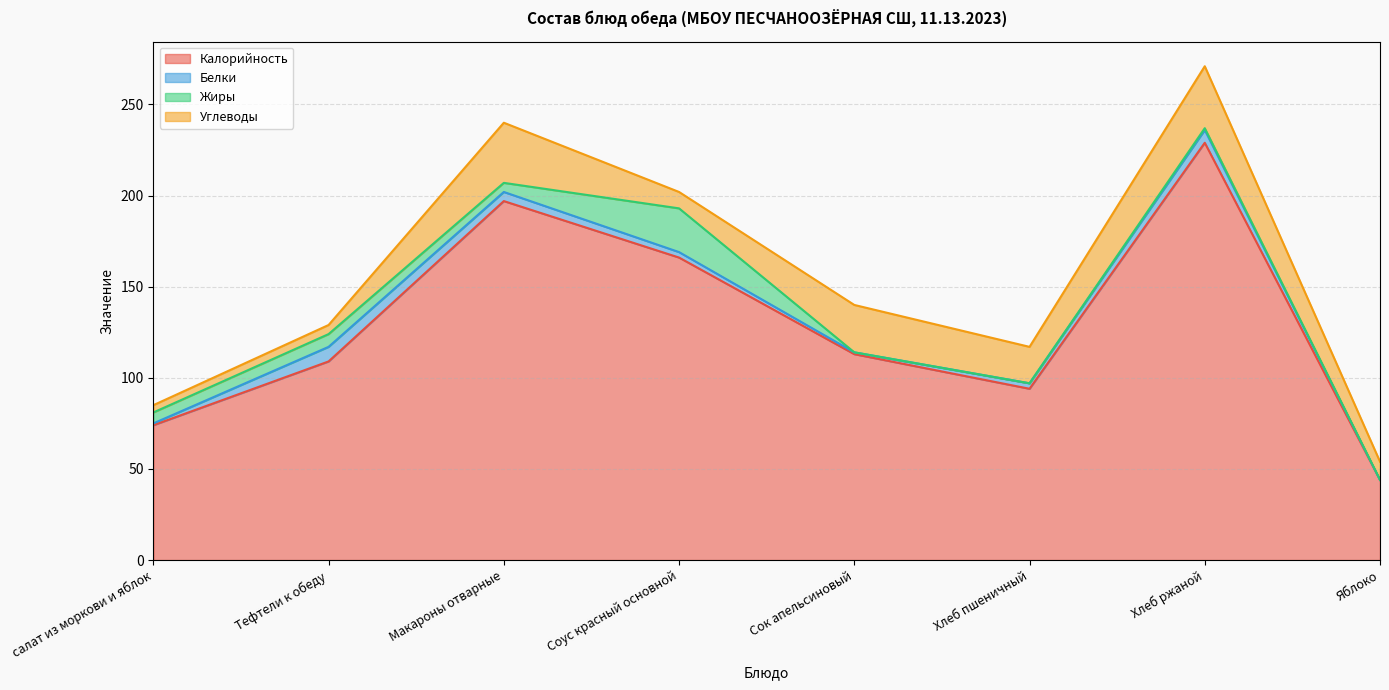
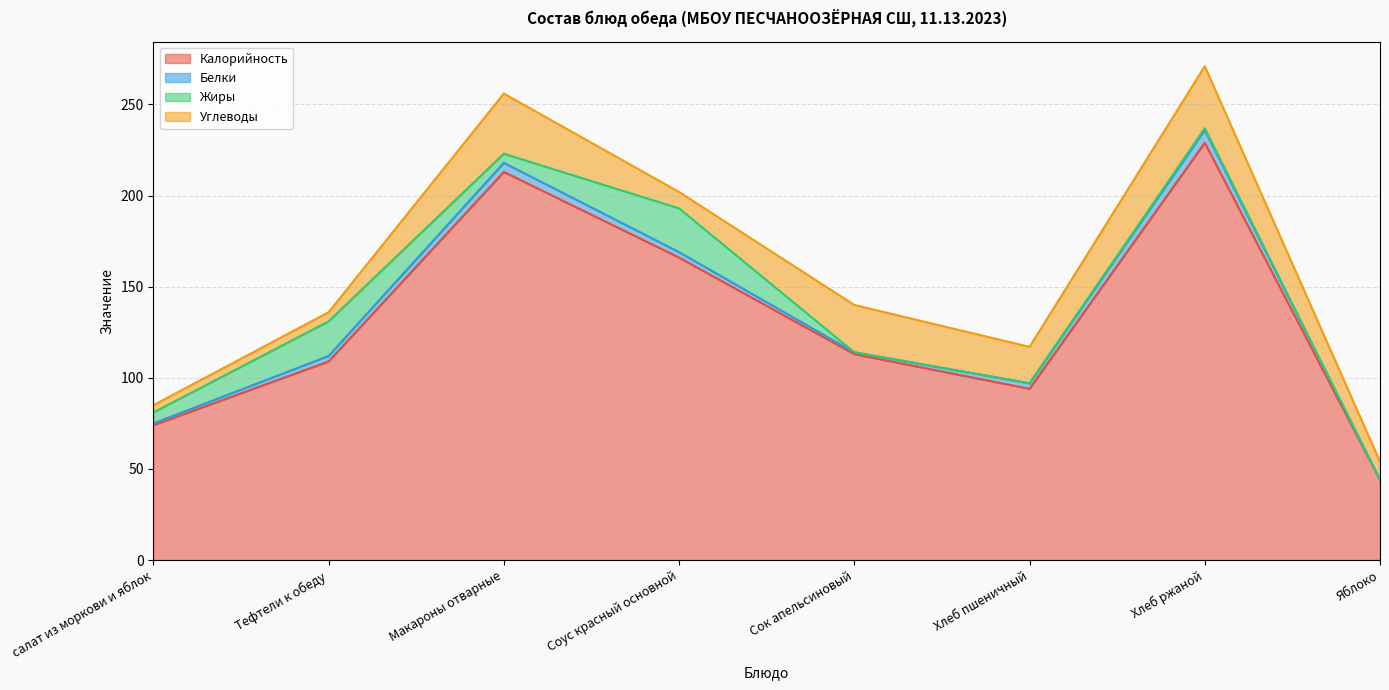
Белки, Тефтели к обеду: 8 -> 3
Жиры, Тефтели к обеду: 7 -> 19
Калорийность, Макароны отварные: 197 -> 213
